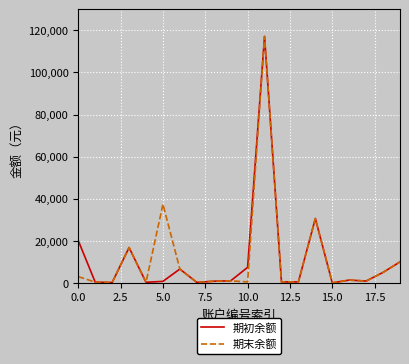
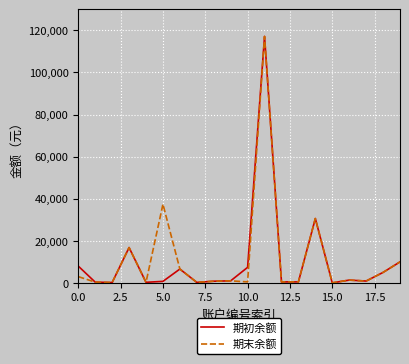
期初余额, 0.0: 20,000 -> 8,000
